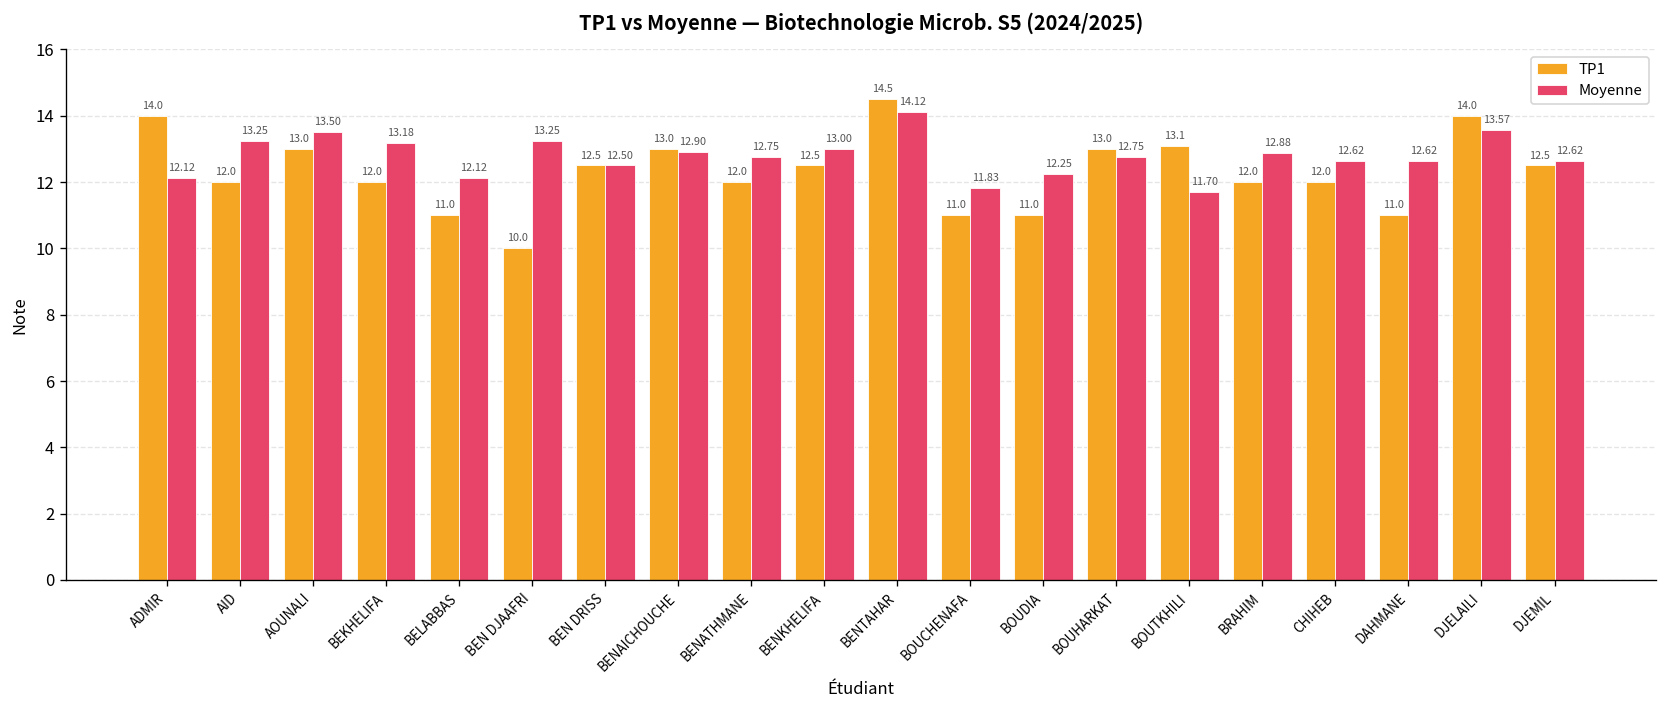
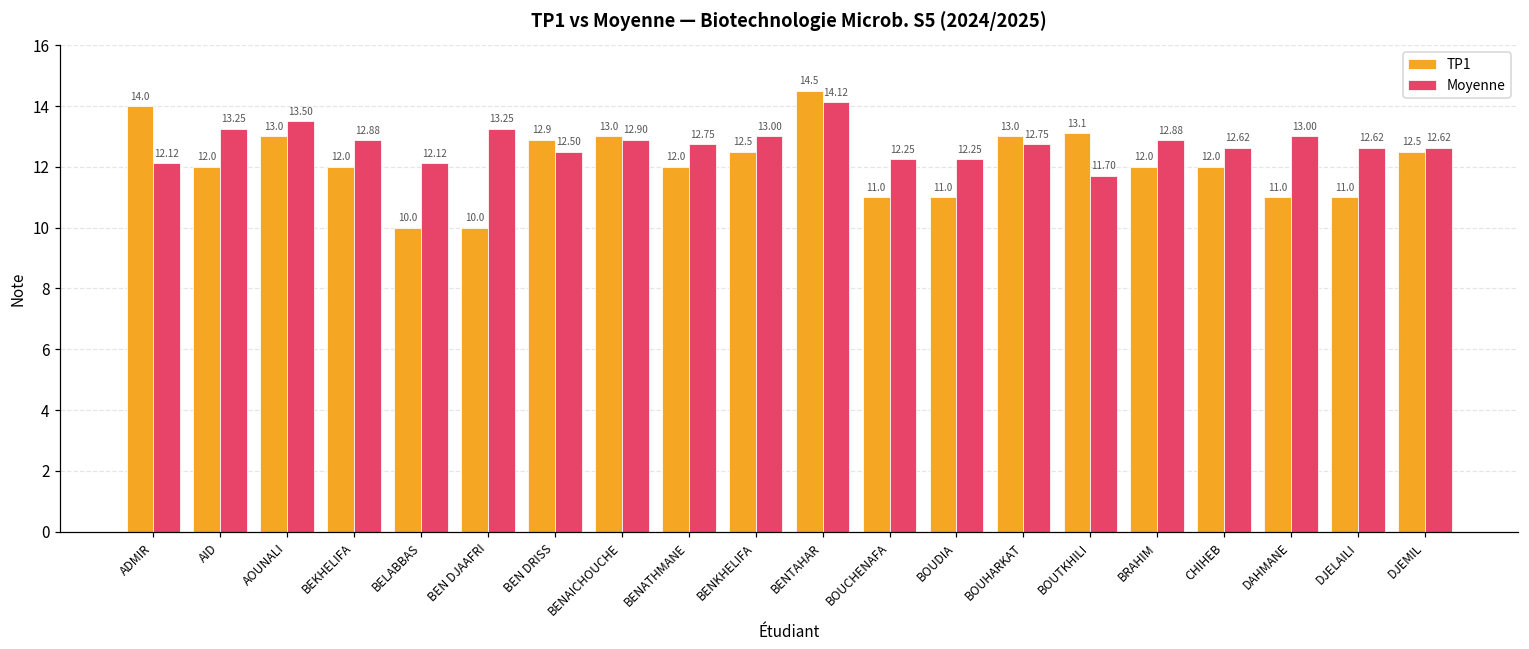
Moyenne, BEKHELIFA: 13.18 -> 12.88
TP1, BELABBAS: 11.0 -> 10.0
TP1, BEN DRISS: 12.5 -> 12.9
Moyenne, BOUCHENAFA: 11.83 -> 12.25
Moyenne, DAHMANE: 12.62 -> 13.00
TP1, DJELAILI: 14.0 -> 11.0
Moyenne, DJELAILI: 13.57 -> 12.62
